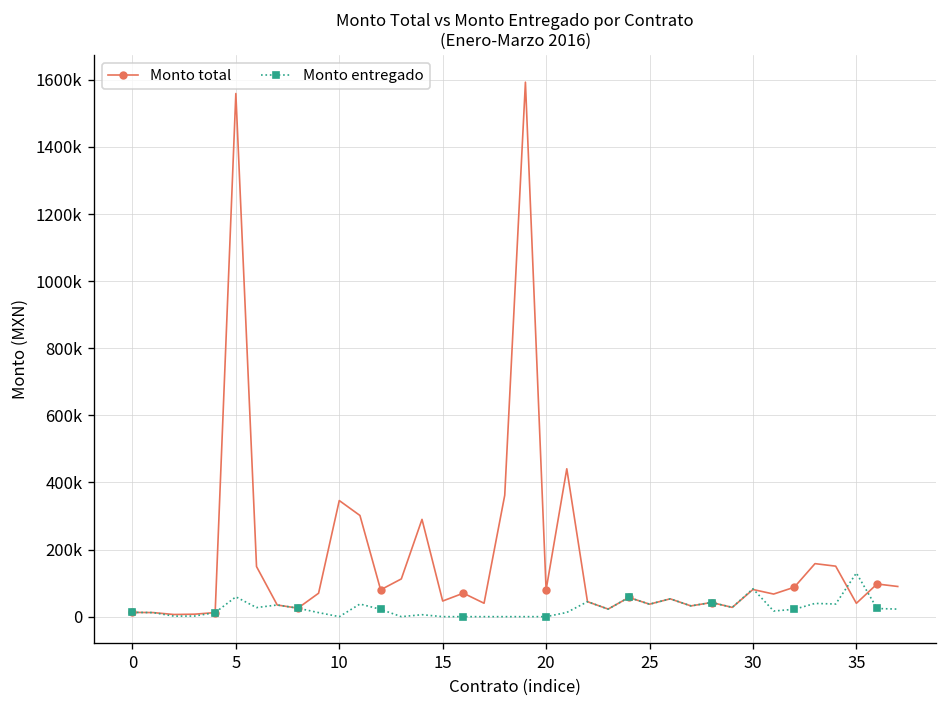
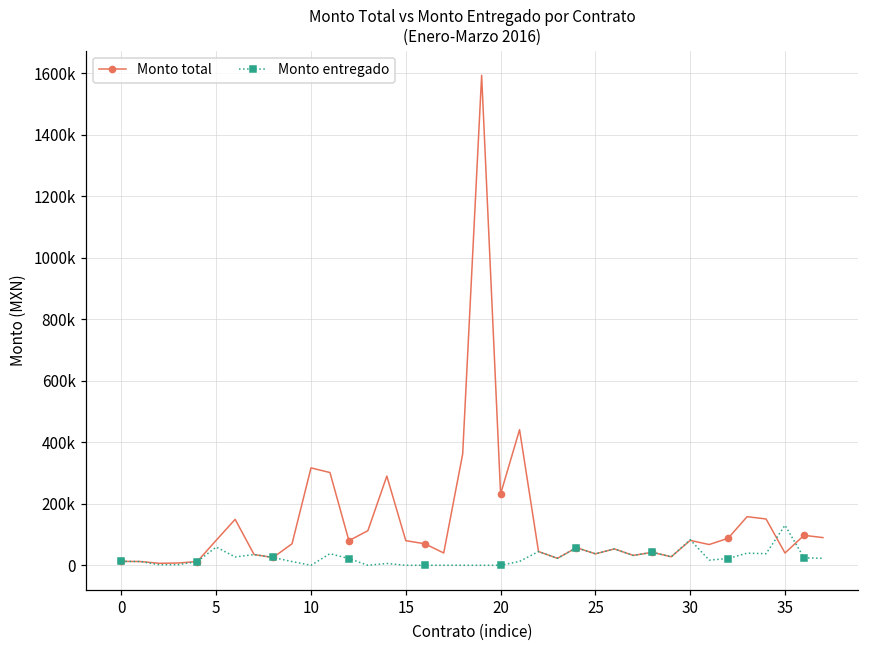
Monto total, 5: 1560000 -> 80000
Monto total, 10: 350000 -> 320000
Monto total, 15: 50000 -> 80000
Monto total, 20: 80000 -> 230000
